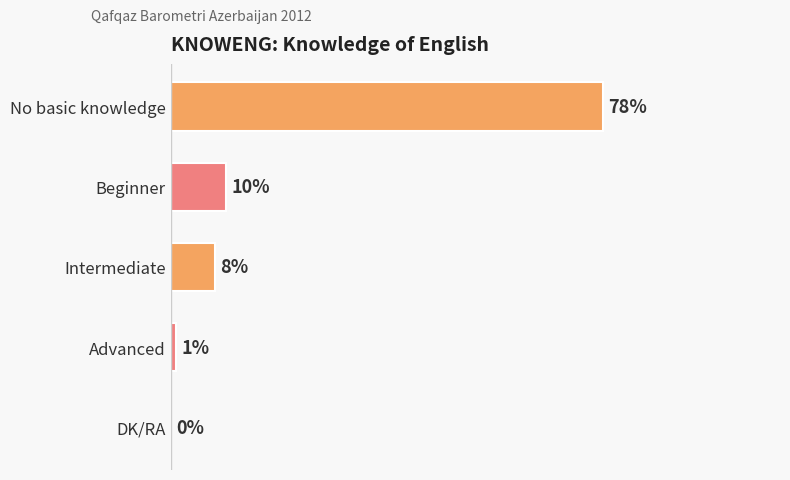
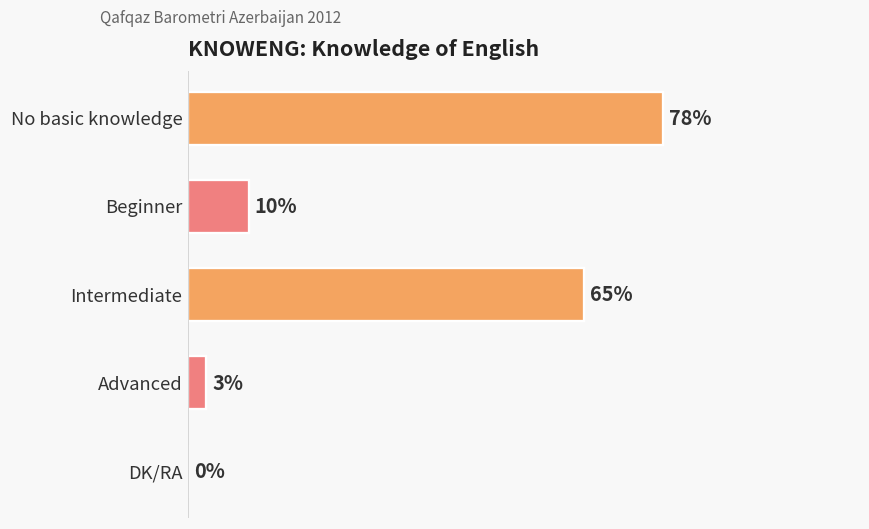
Intermediate: 8% -> 65%
Advanced: 1% -> 3%
